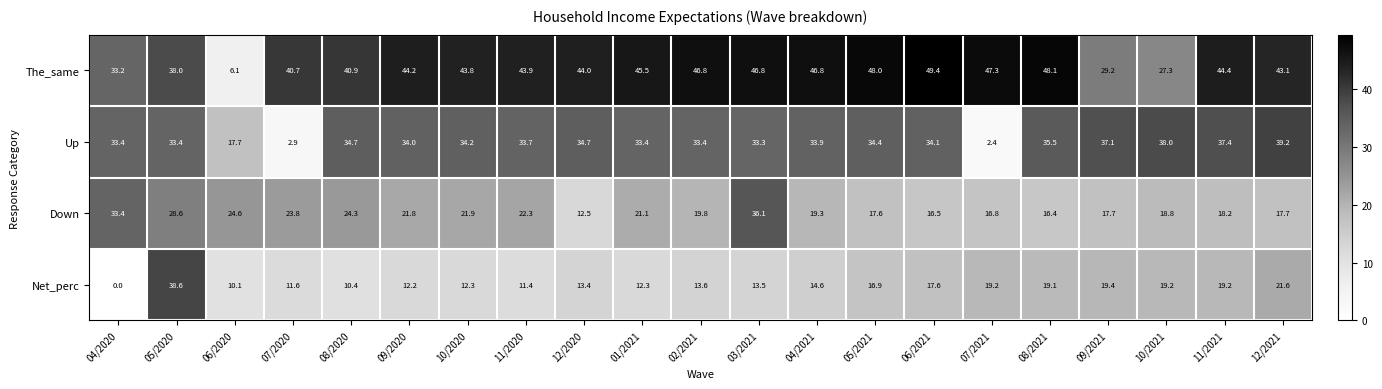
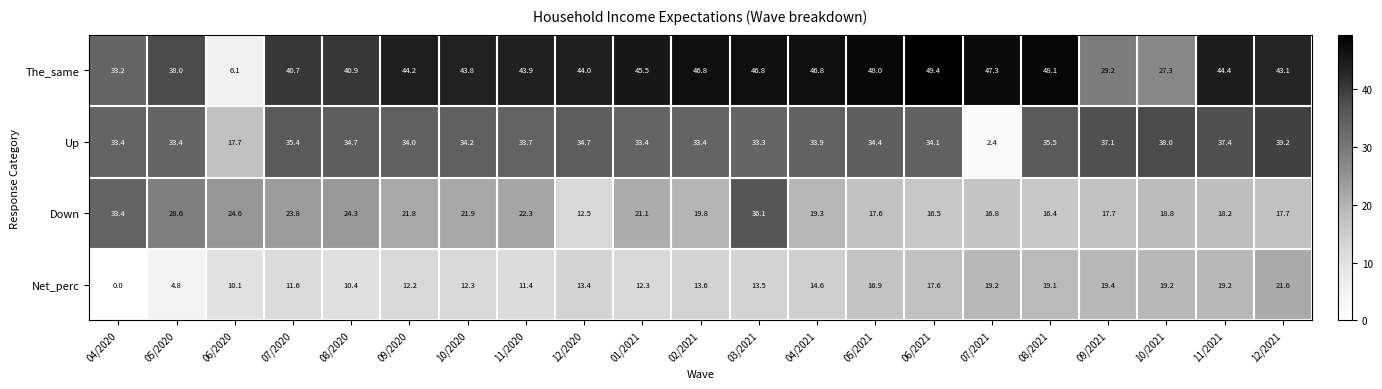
Up, 07/2020: 2.9 -> 35.4
Net_perc, 05/2020: 38.6 -> 4.8
